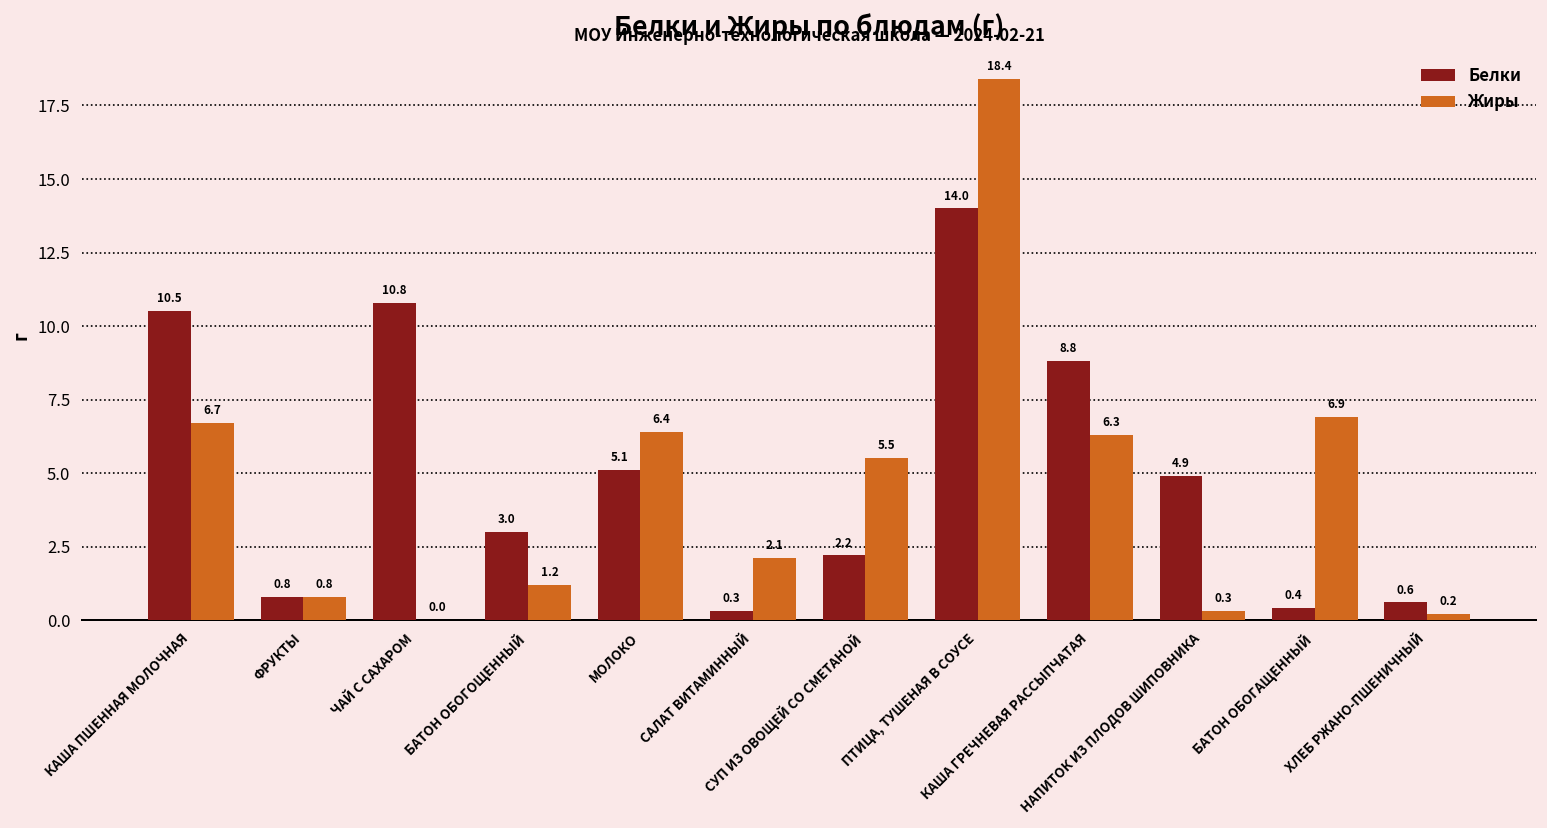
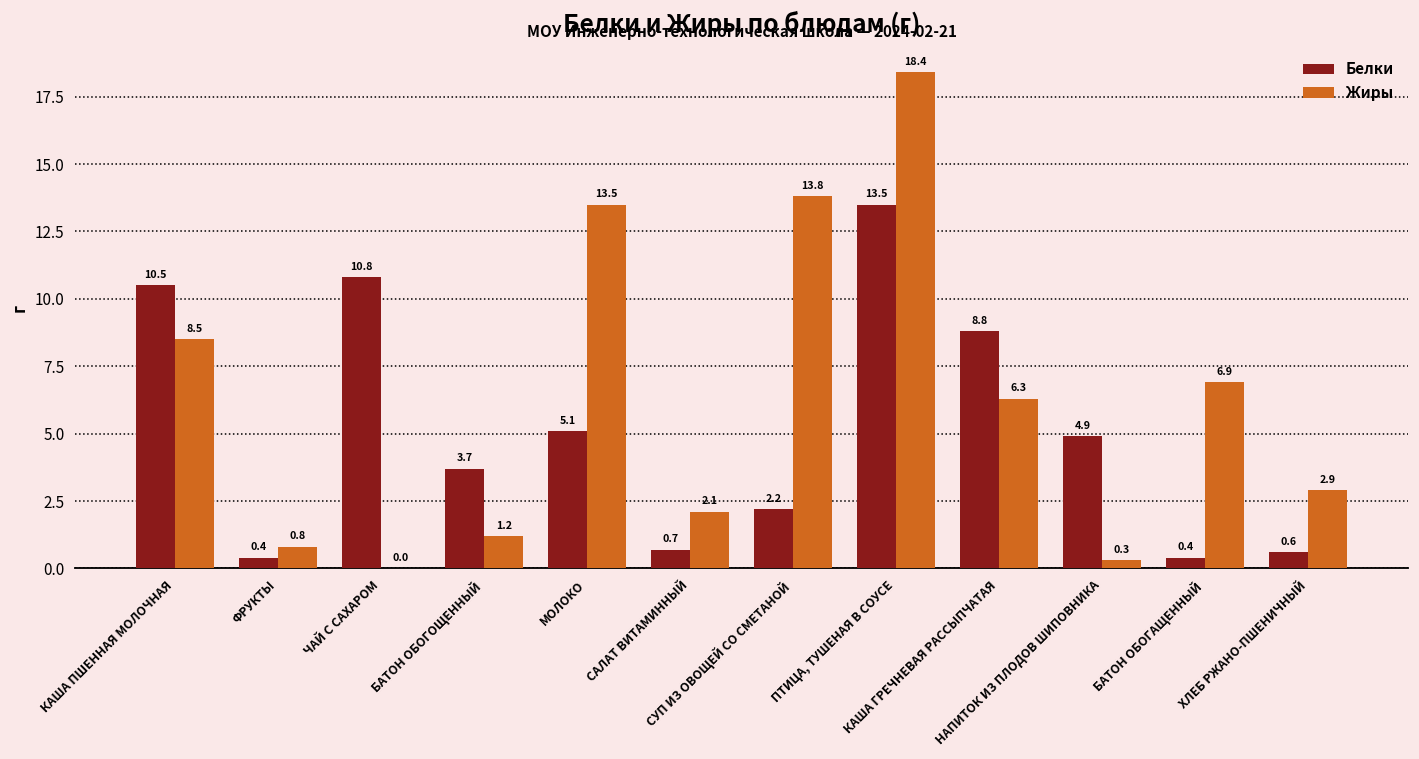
Жиры, КАША ПШЕННАЯ МОЛОЧНАЯ: 6.7 -> 8.5
Белки, ФРУКТЫ: 0.8 -> 0.4
Белки, БАТОН ОБОГОЩЕННЫЙ: 3.0 -> 3.7
Жиры, МОЛОКО: 6.4 -> 13.5
Белки, САЛАТ ВИТАМИННЫЙ: 0.3 -> 0.7
Жиры, СУП ИЗ ОВОЩЕЙ СО СМЕТАНОЙ: 5.5 -> 13.8
Белки, ПТИЦА, ТУШЕНАЯ В СОУСЕ: 14.0 -> 13.5
Жиры, ХЛЕБ РЖАНО-ПШЕНИЧНЫЙ: 0.2 -> 2.9
